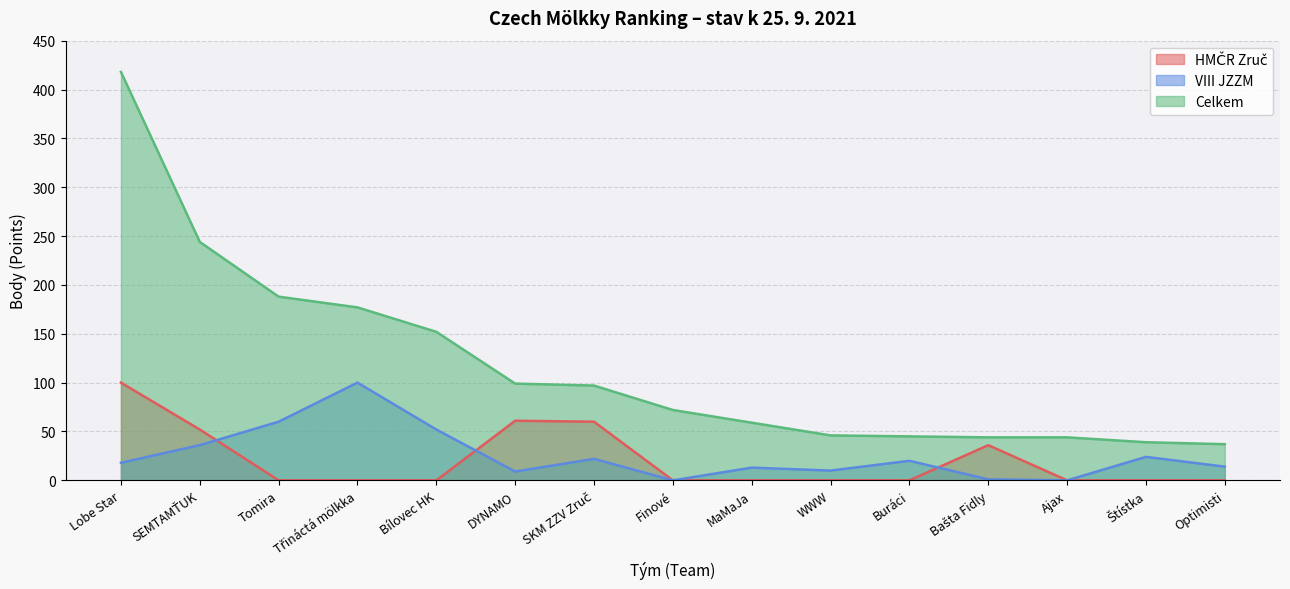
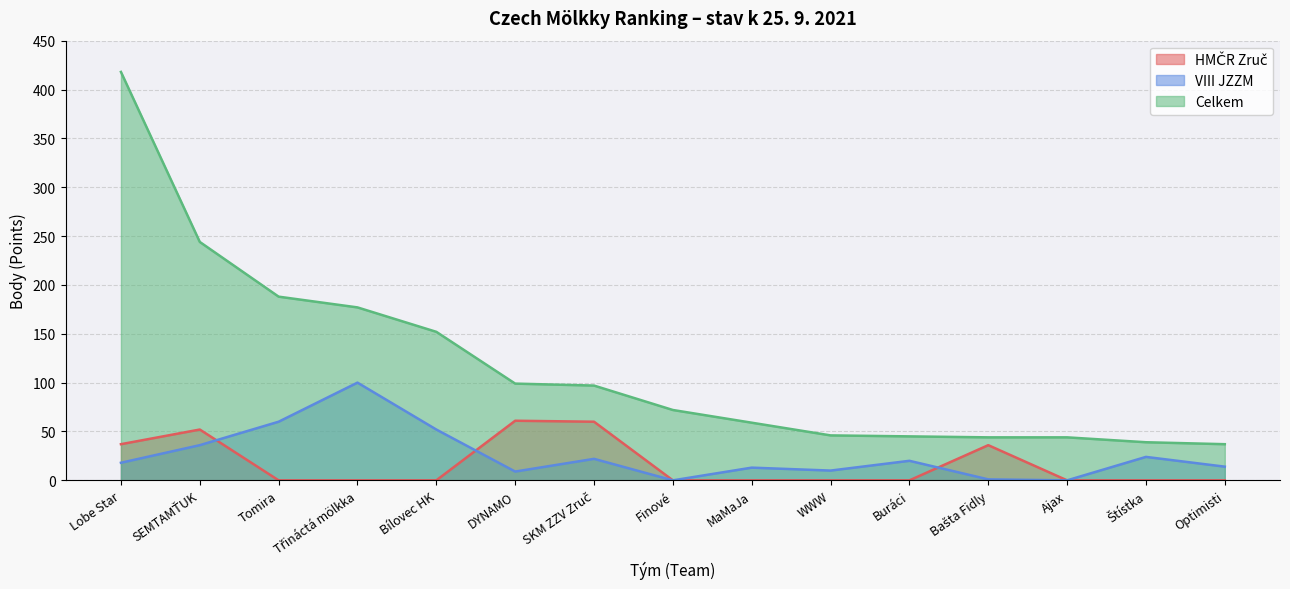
HMČR Zruč, Lobe Star: 100 -> 40
